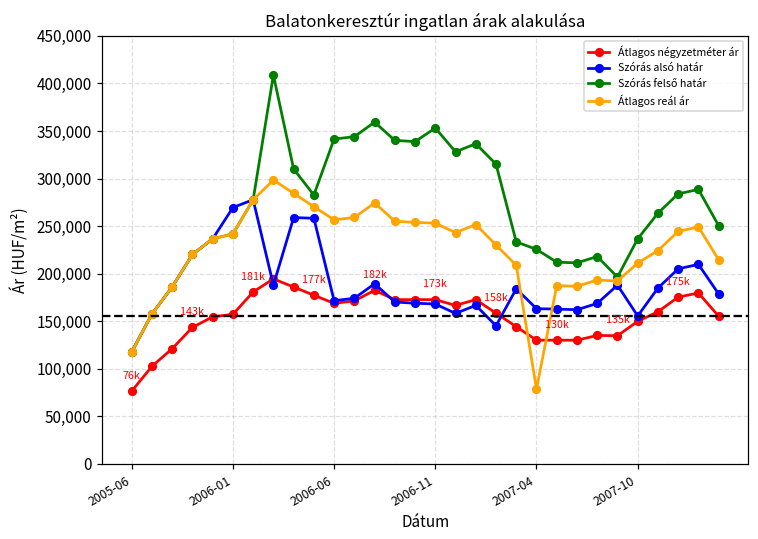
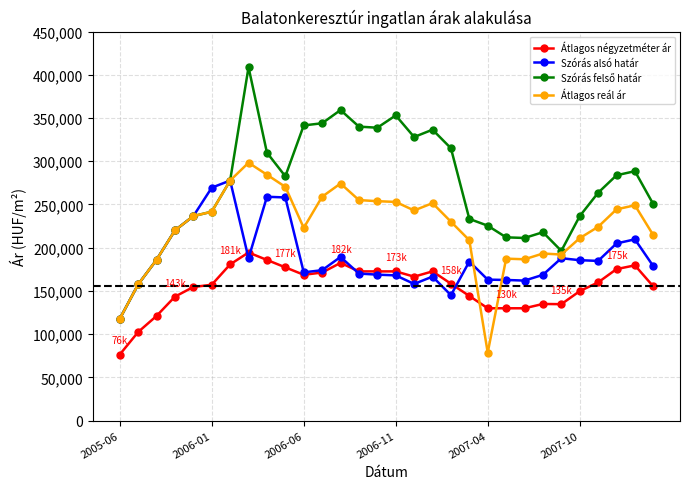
Átlagos reál ár, 2006-06: 260,000 -> 220,000
Szórás alsó határ, 2007-10: 160,000 -> 190,000
